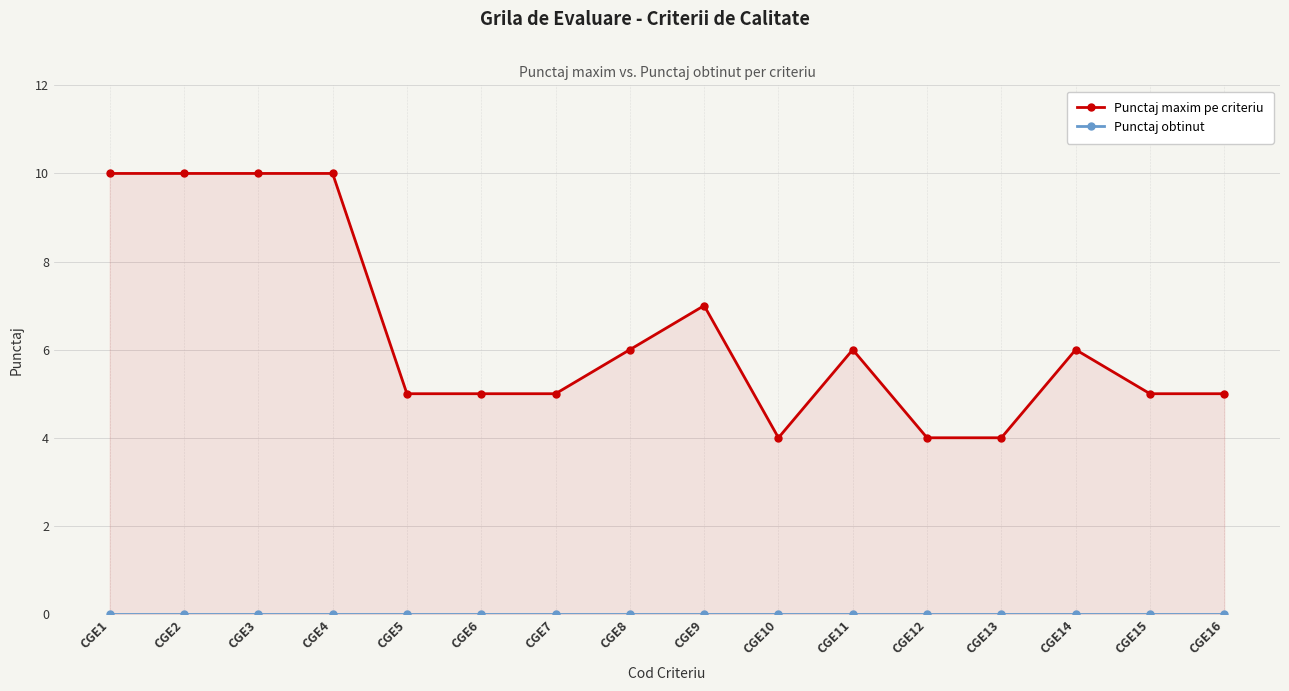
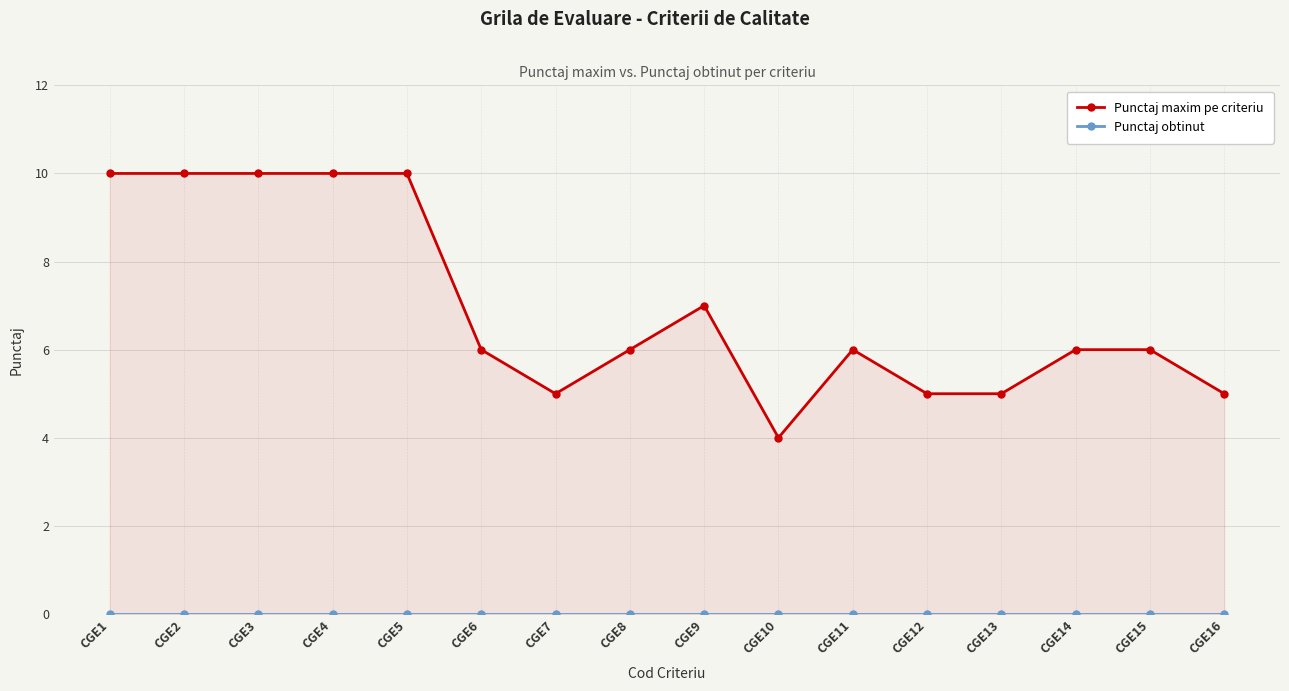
Punctaj maxim pe criteriu, CGE5: 5 -> 10
Punctaj maxim pe criteriu, CGE6: 5 -> 6
Punctaj maxim pe criteriu, CGE12: 4 -> 5
Punctaj maxim pe criteriu, CGE13: 4 -> 5
Punctaj maxim pe criteriu, CGE15: 5 -> 6
